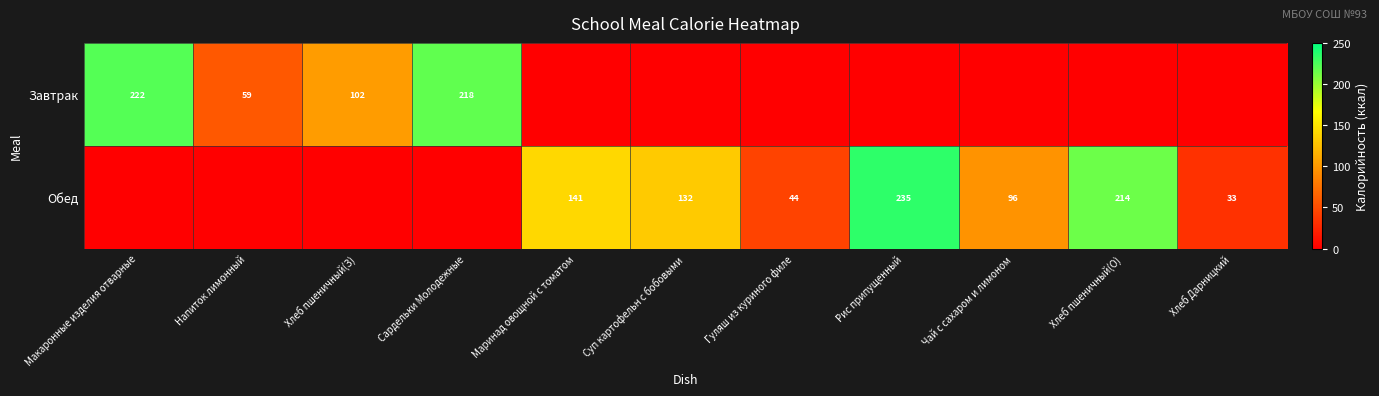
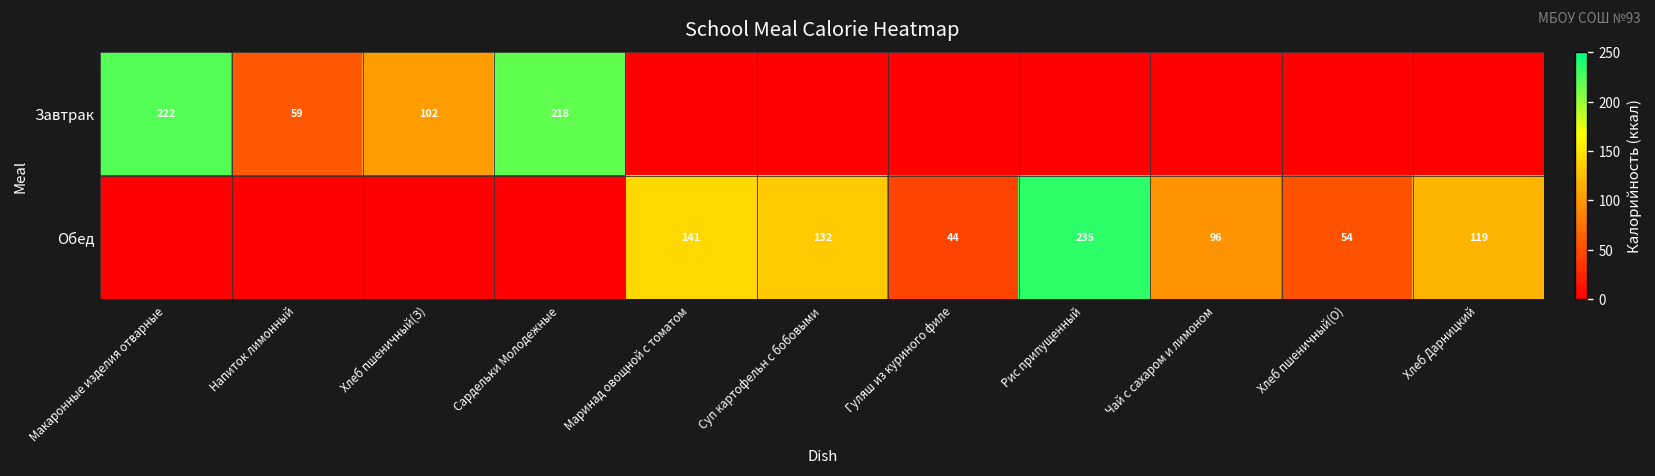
Обед, Хлеб пшеничный(О): 214 -> 54
Обед, Хлеб Дарницкий: 33 -> 119
